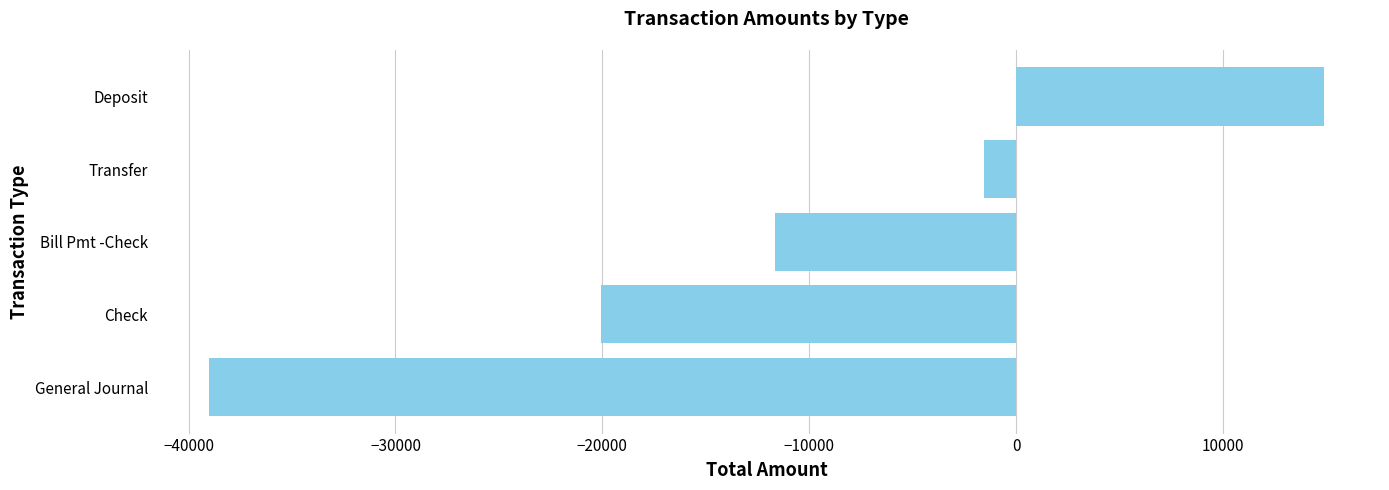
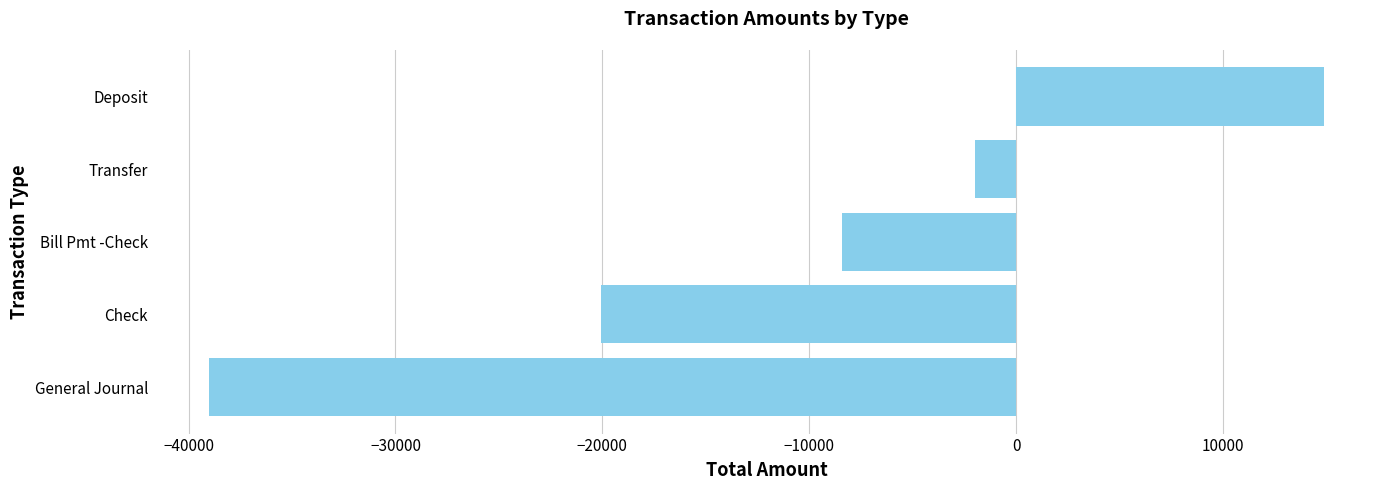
Transfer: -1600 -> -2000
Bill Pmt -Check: -11600 -> -8400
